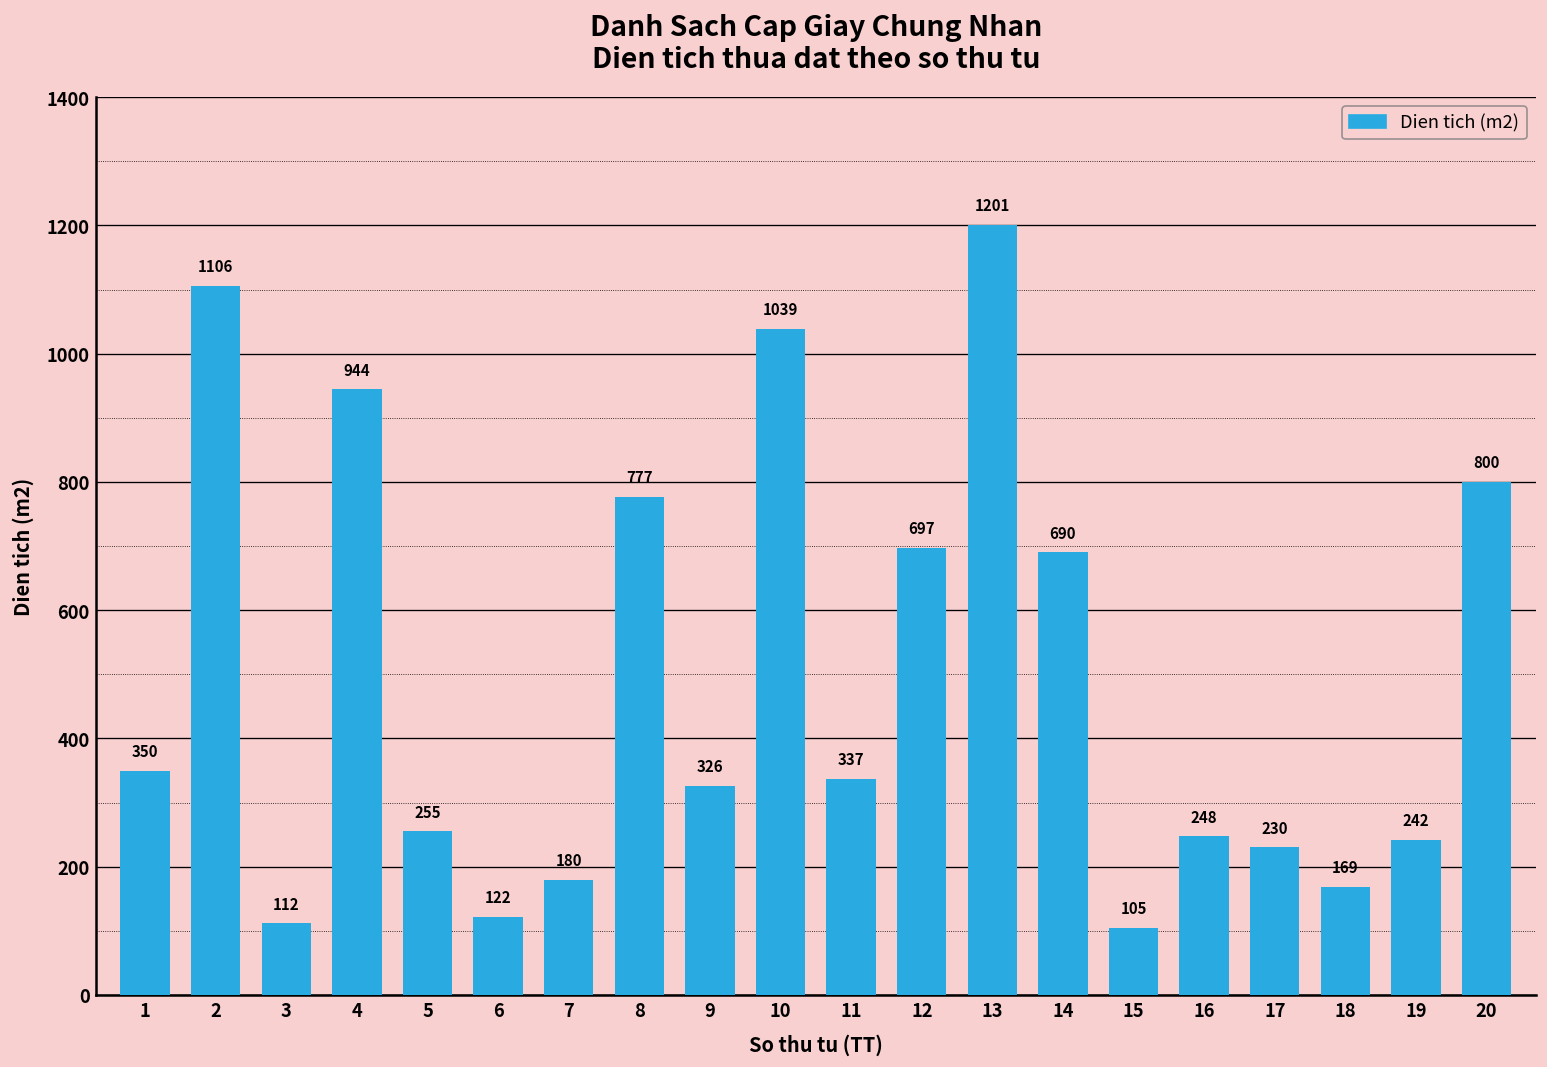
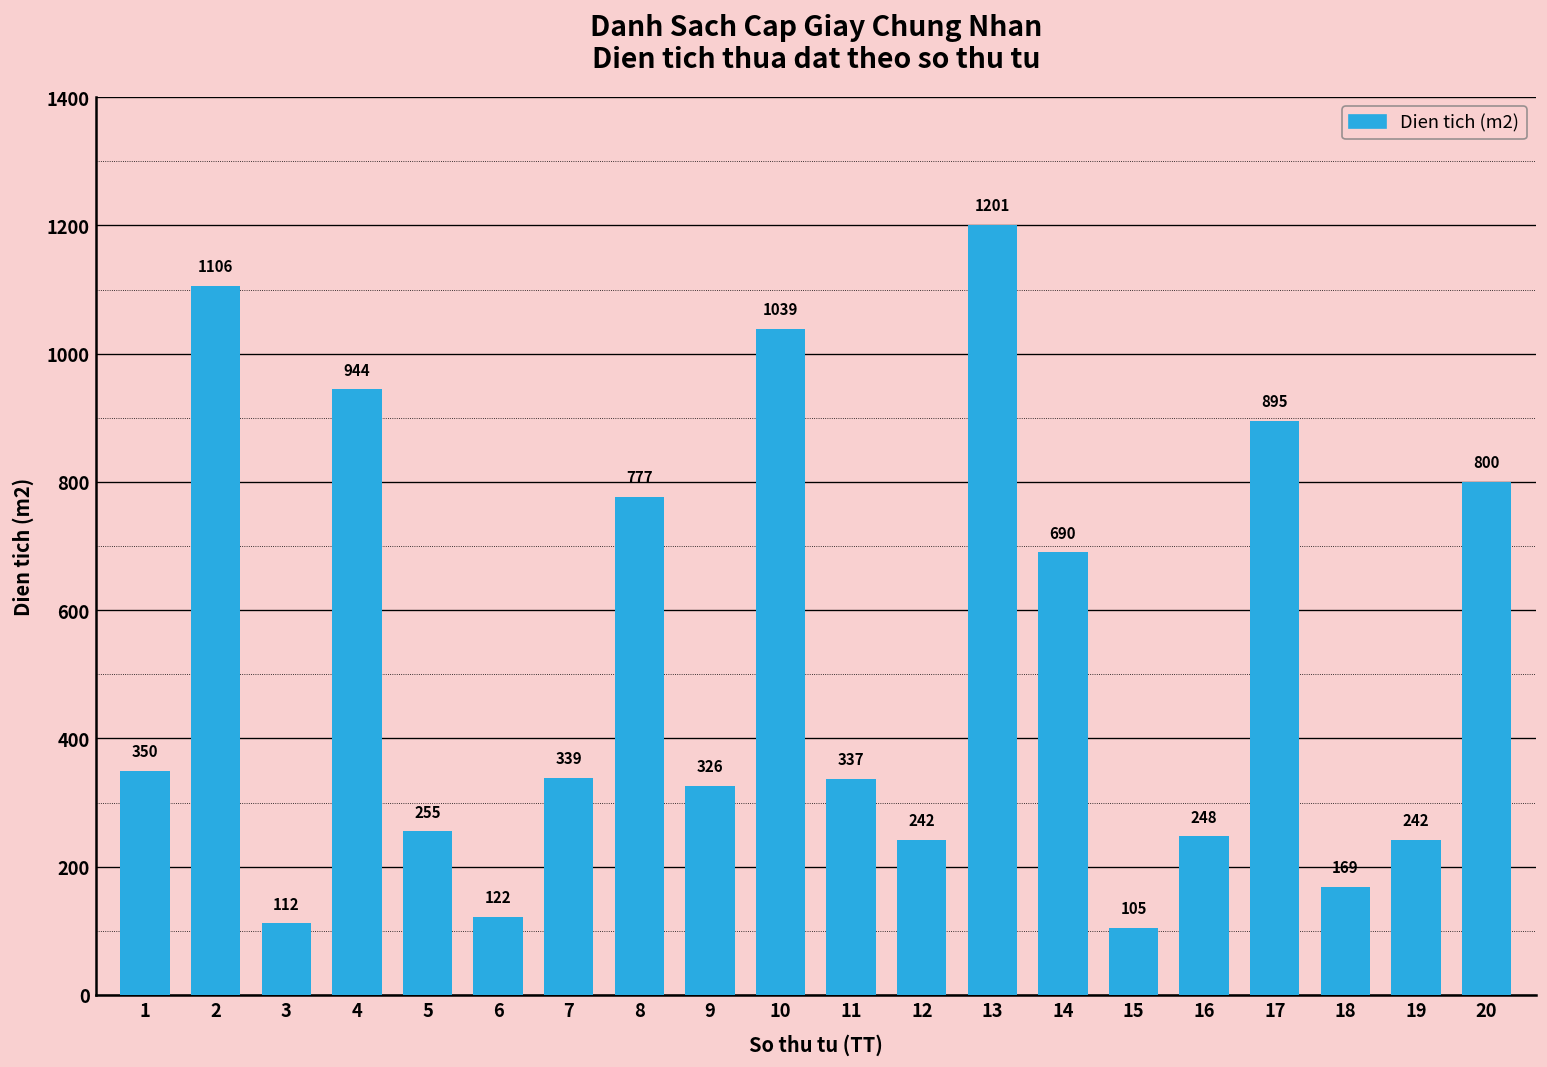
7: 180 -> 339
12: 697 -> 242
17: 230 -> 895
